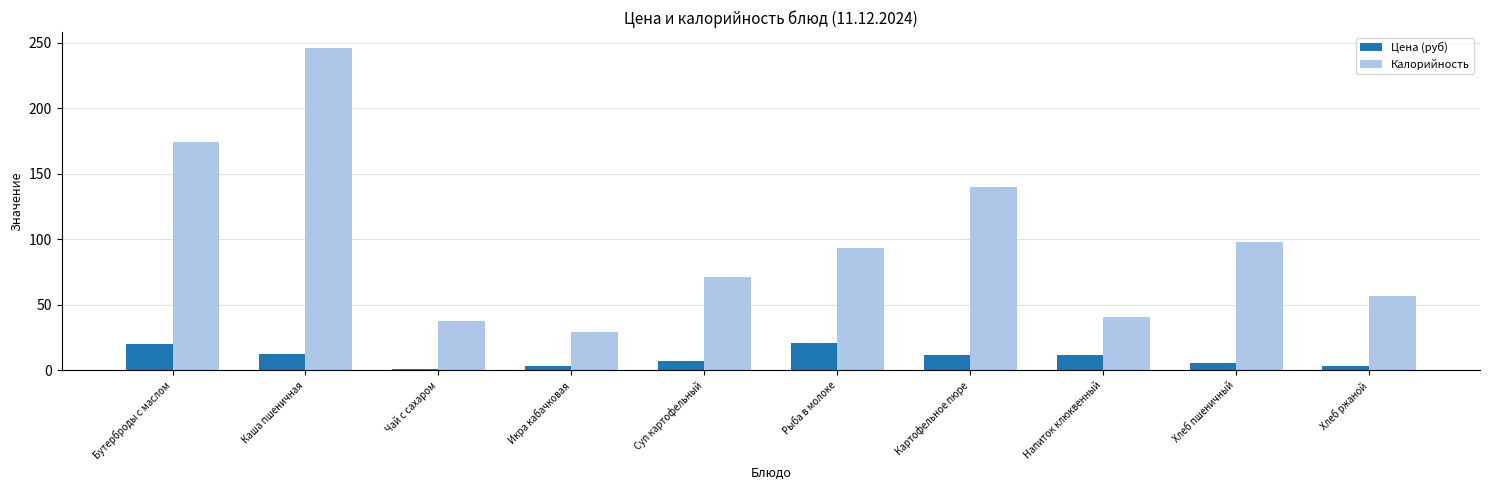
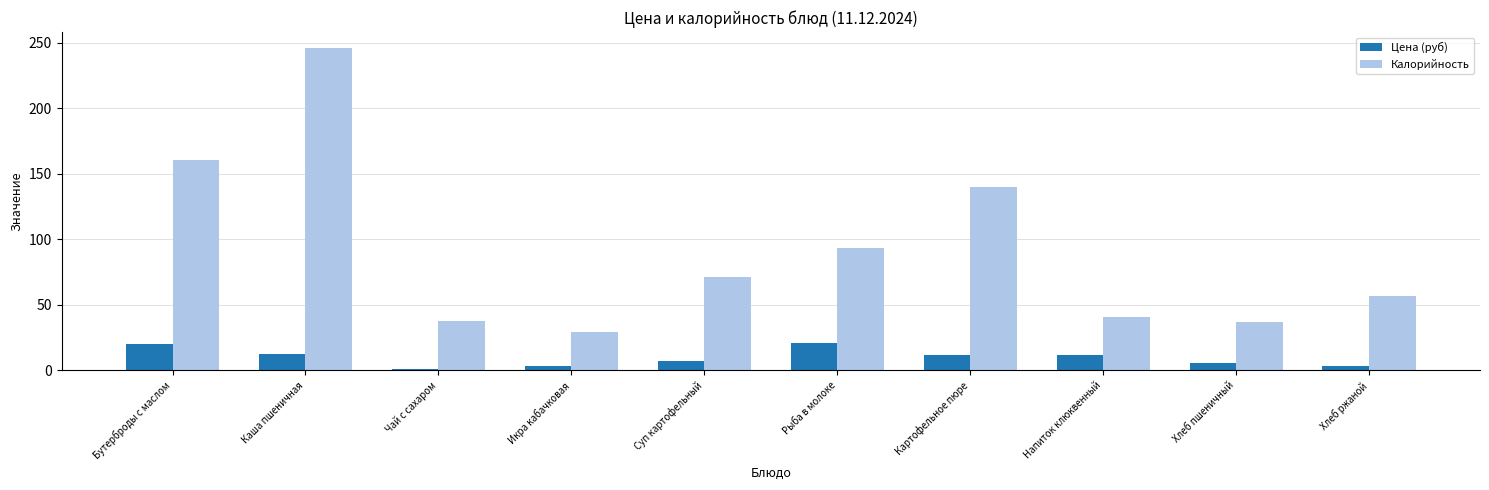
Калорийность, Бутерброды с маслом: 174 -> 161
Калорийность, Хлеб пшеничный: 98 -> 37
